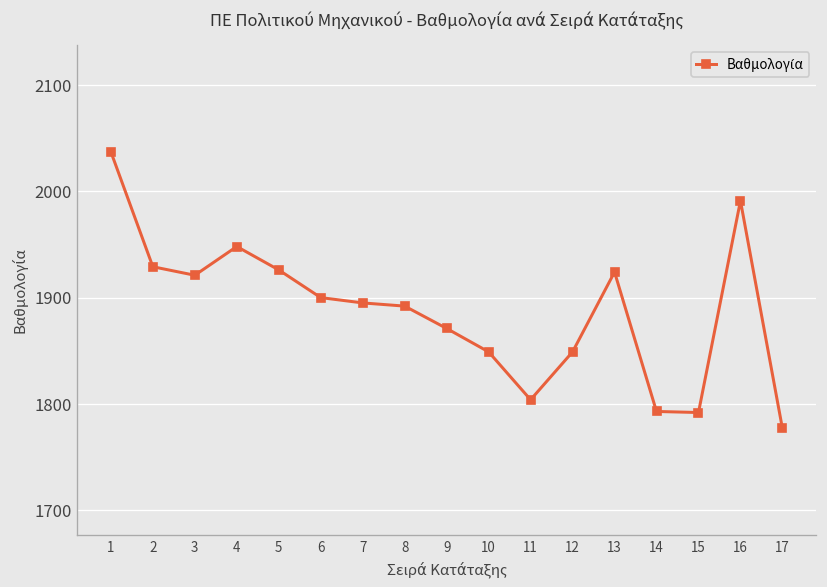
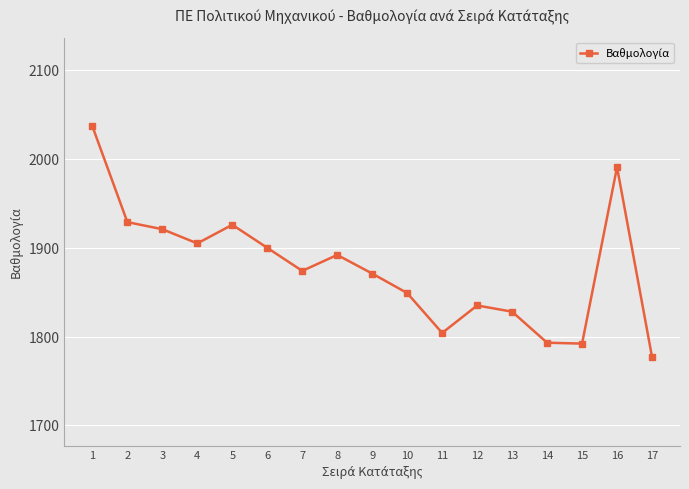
4: 1950 -> 1910
7: 1900 -> 1870
12: 1850 -> 1840
13: 1920 -> 1830
